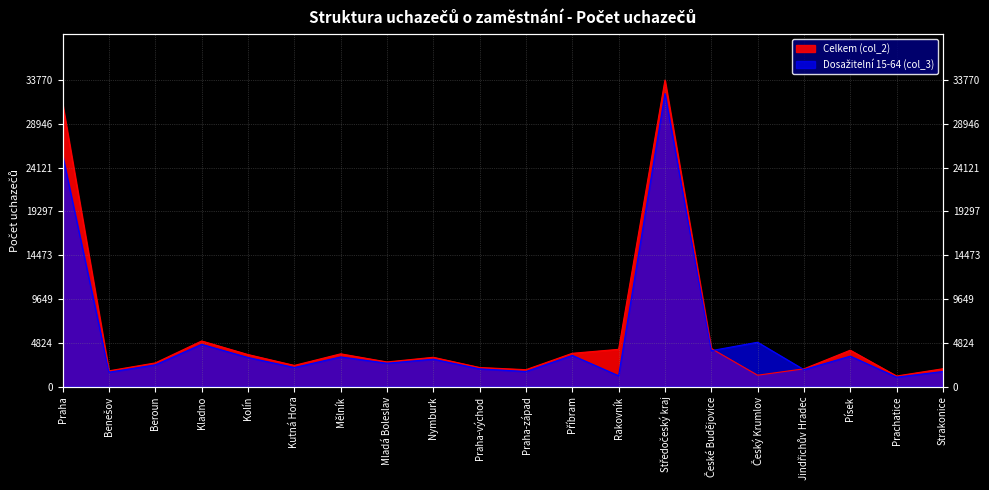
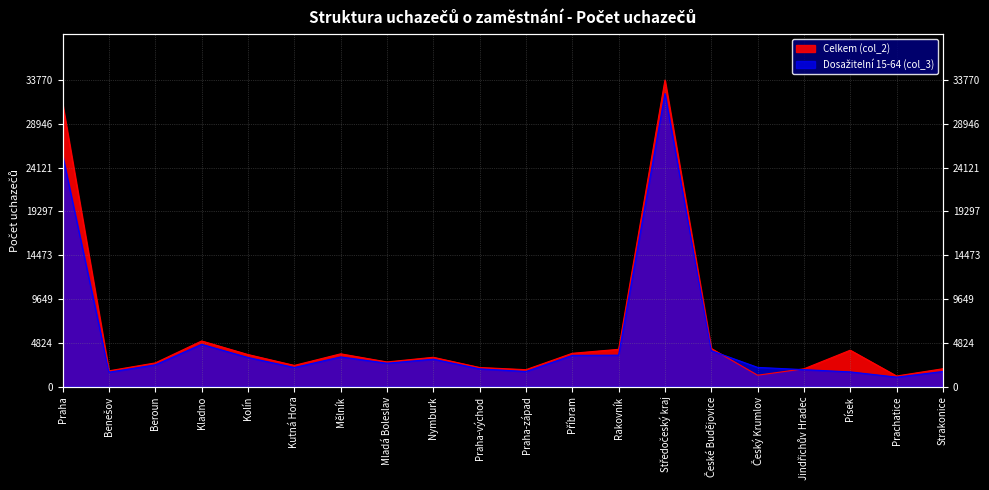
Dosažitelní 15-64 (col_3), Rakovník: 1000 -> 3000
Dosažitelní 15-64 (col_3), Český Krumlov: 5000 -> 2000
Dosažitelní 15-64 (col_3), Písek: 3000 -> 2000
